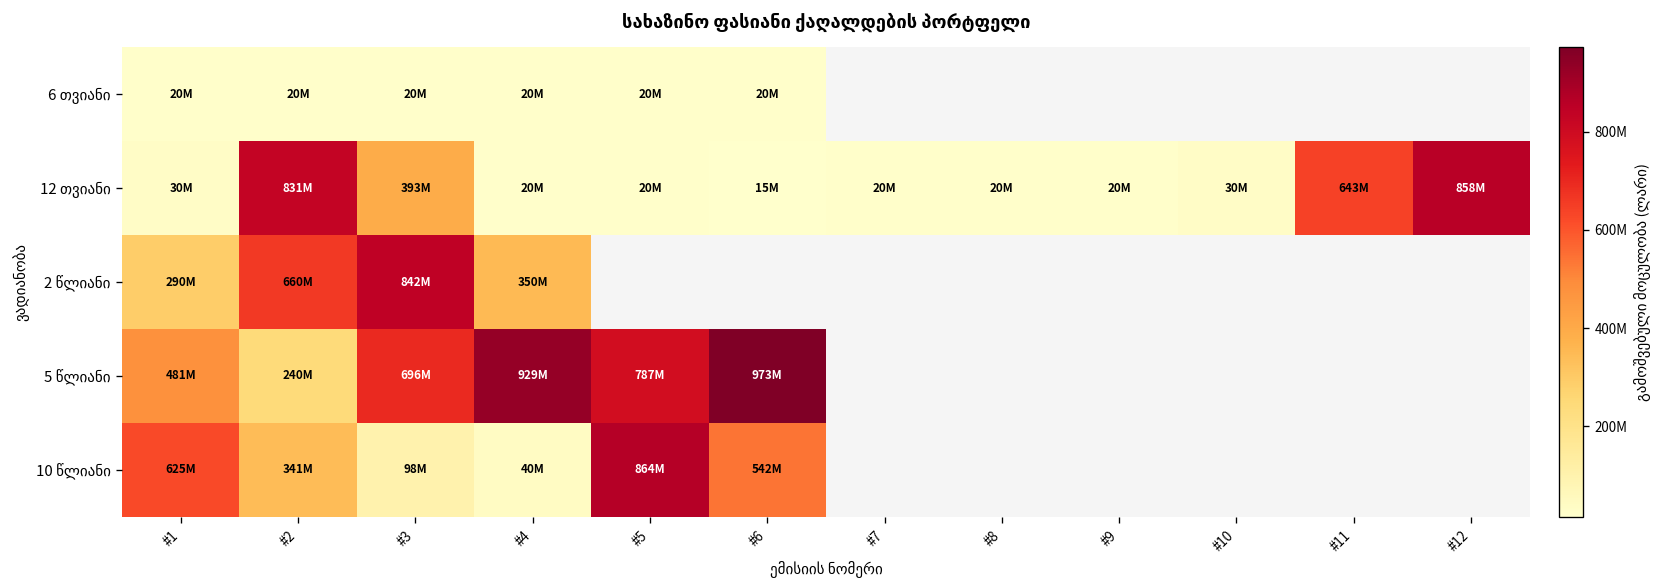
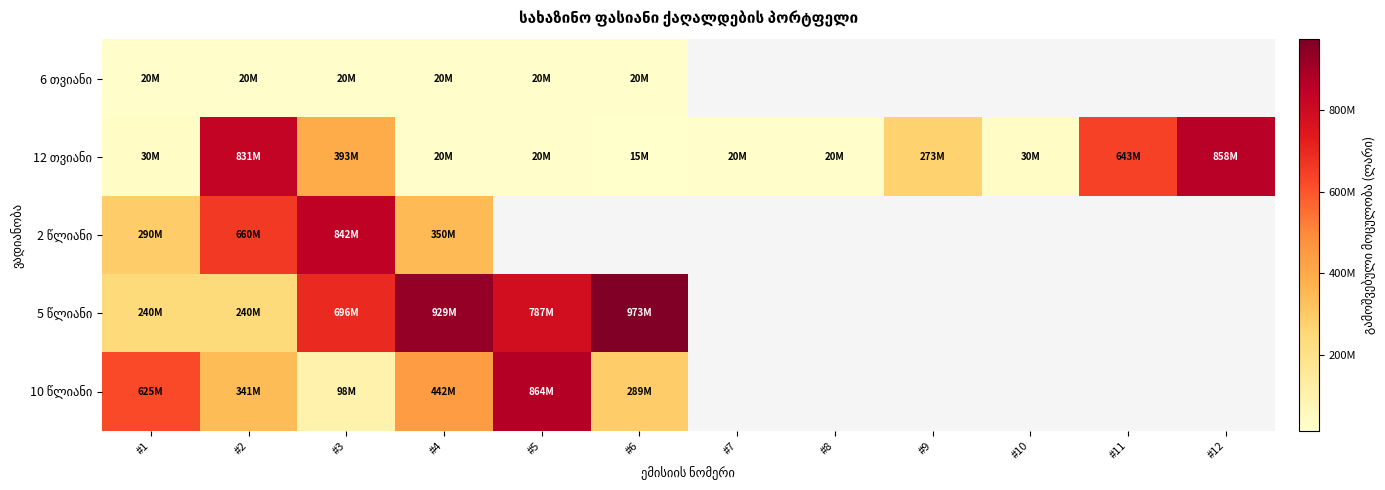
12 თვიანი, #9: 20M -> 273M
5 წლიანი, #1: 481M -> 240M
10 წლიანი, #4: 40M -> 442M
10 წლიანი, #6: 542M -> 289M
